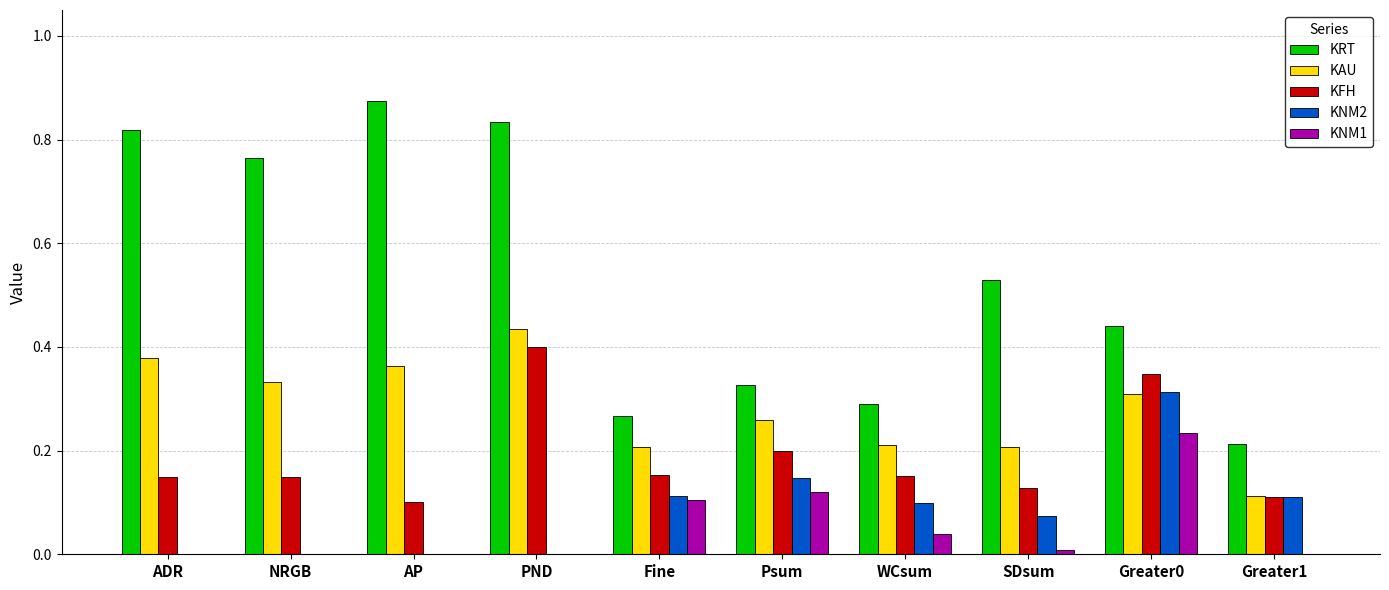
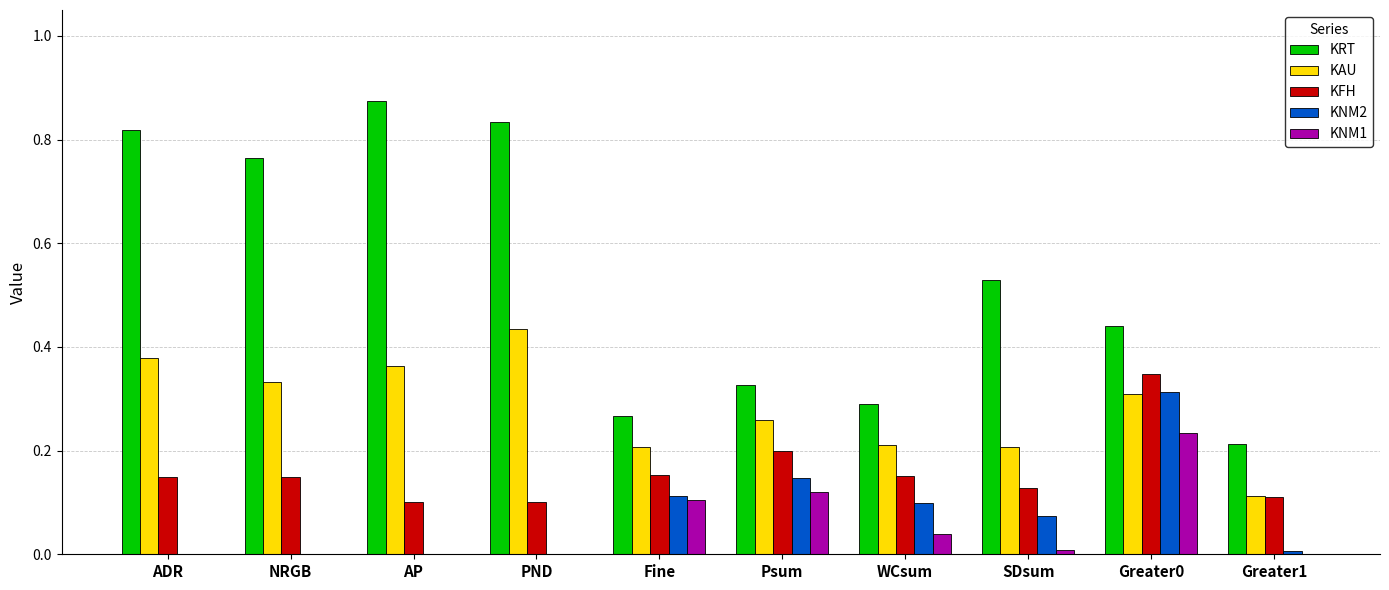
KFH, PND: 0.4 -> 0.1
KNM2, Greater1: 0.11 -> 0.01
